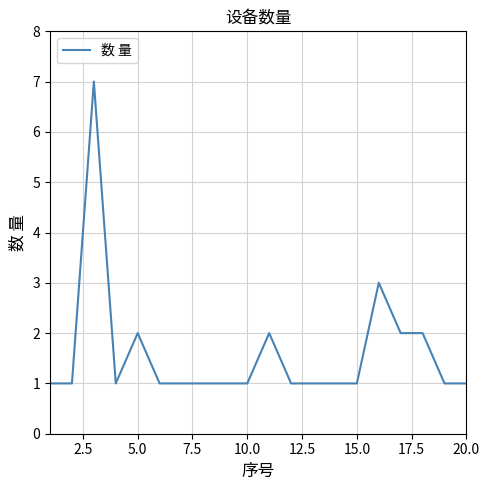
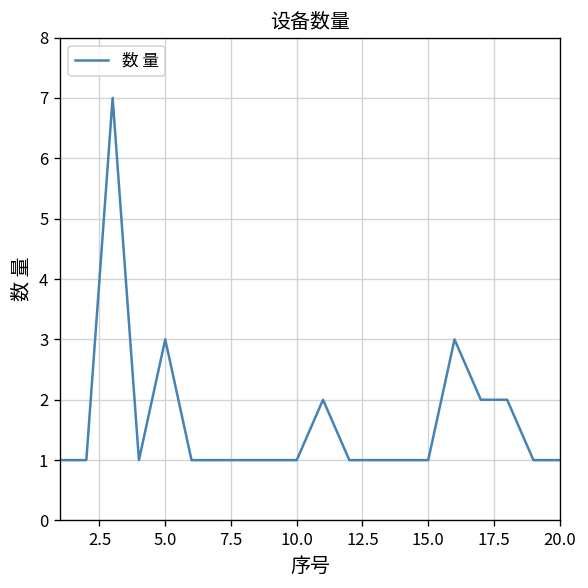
5.0: 2 -> 3
